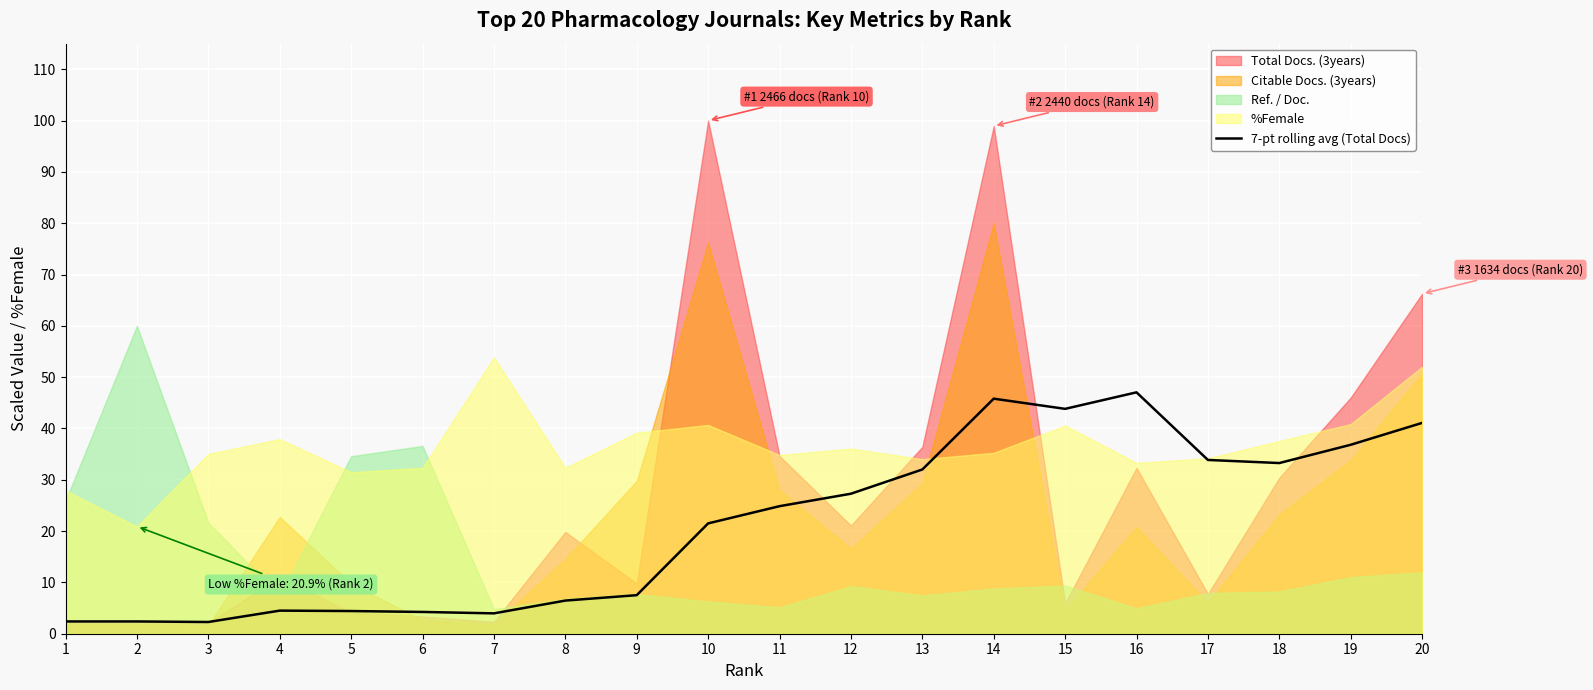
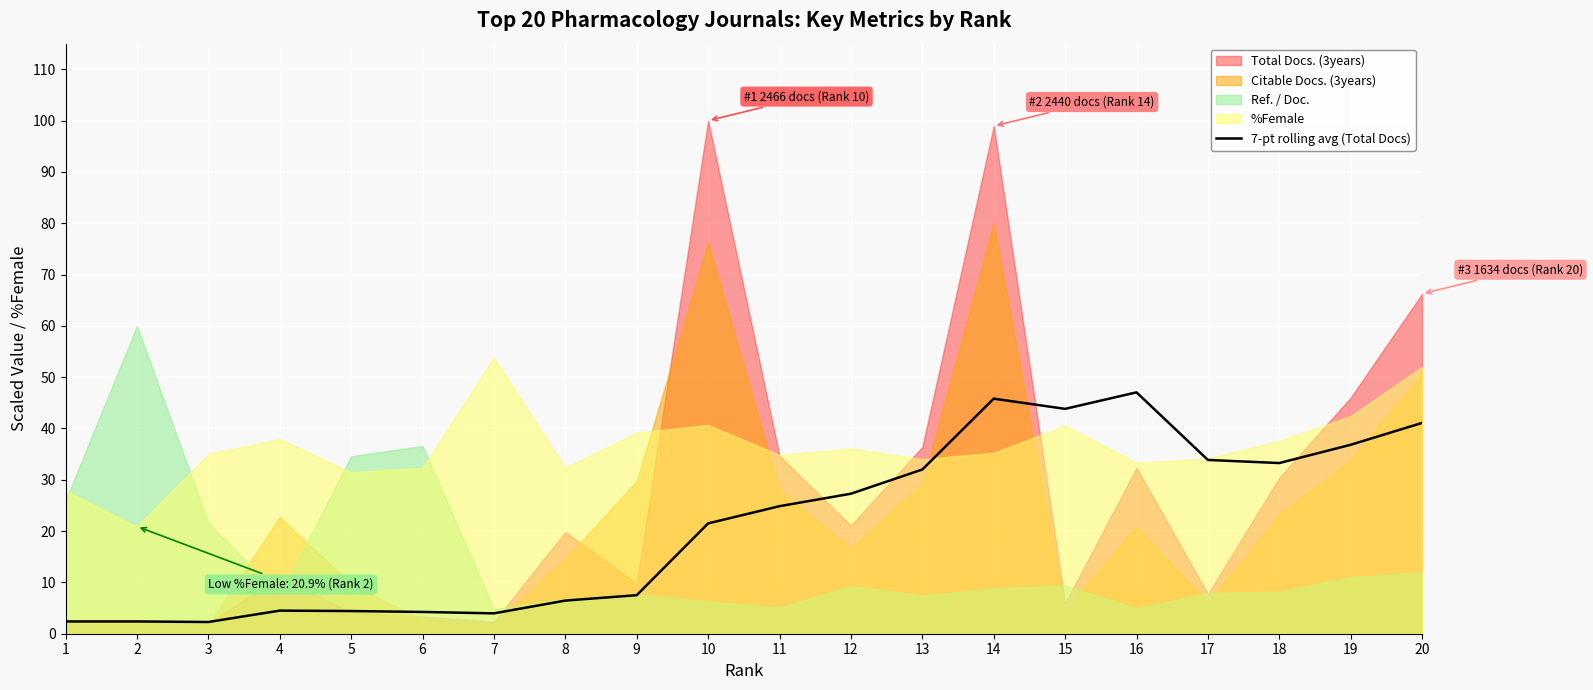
%Female, 19: 41 -> 42
